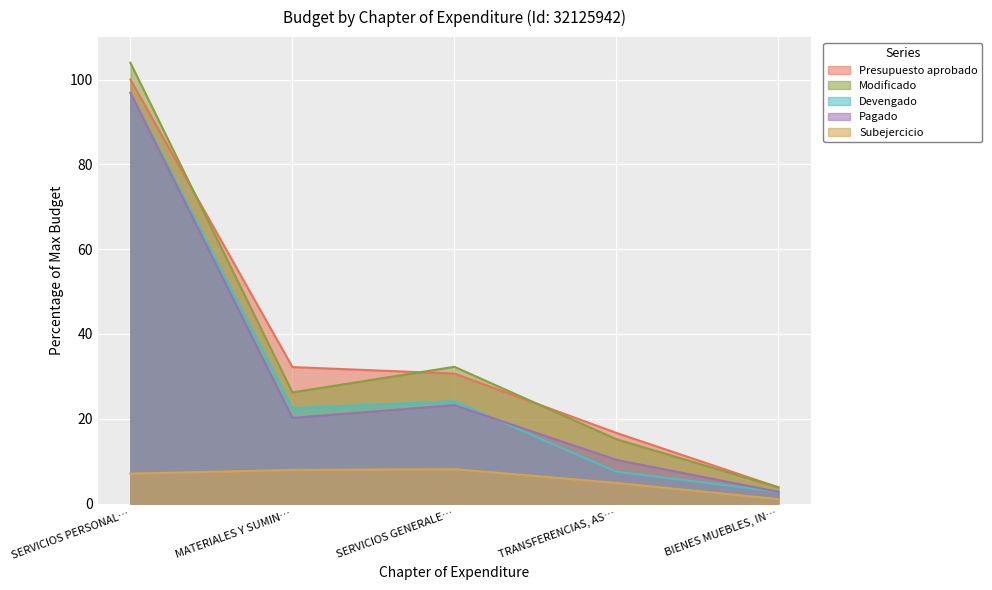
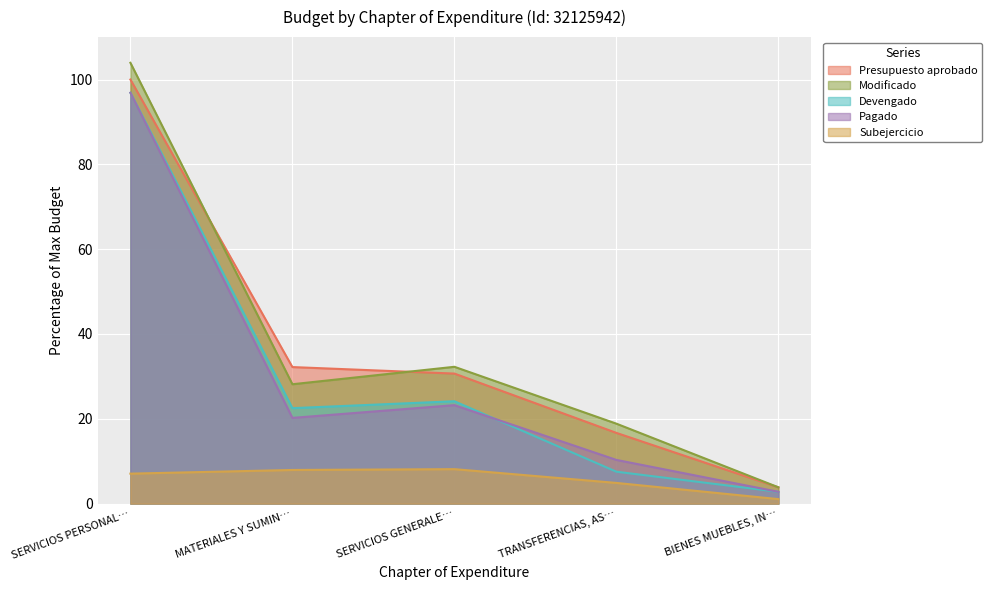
Modificado, MATERIALES Y SUMIN…: 26 -> 28
Modificado, TRANSFERENCIAS, AS…: 15 -> 19
